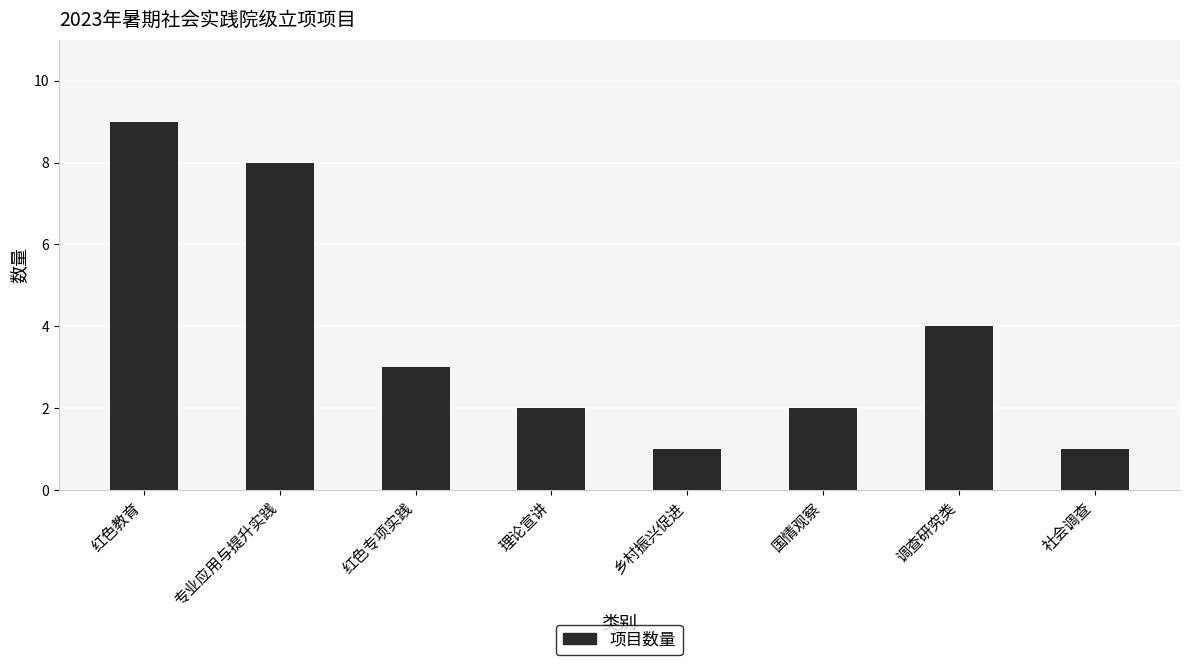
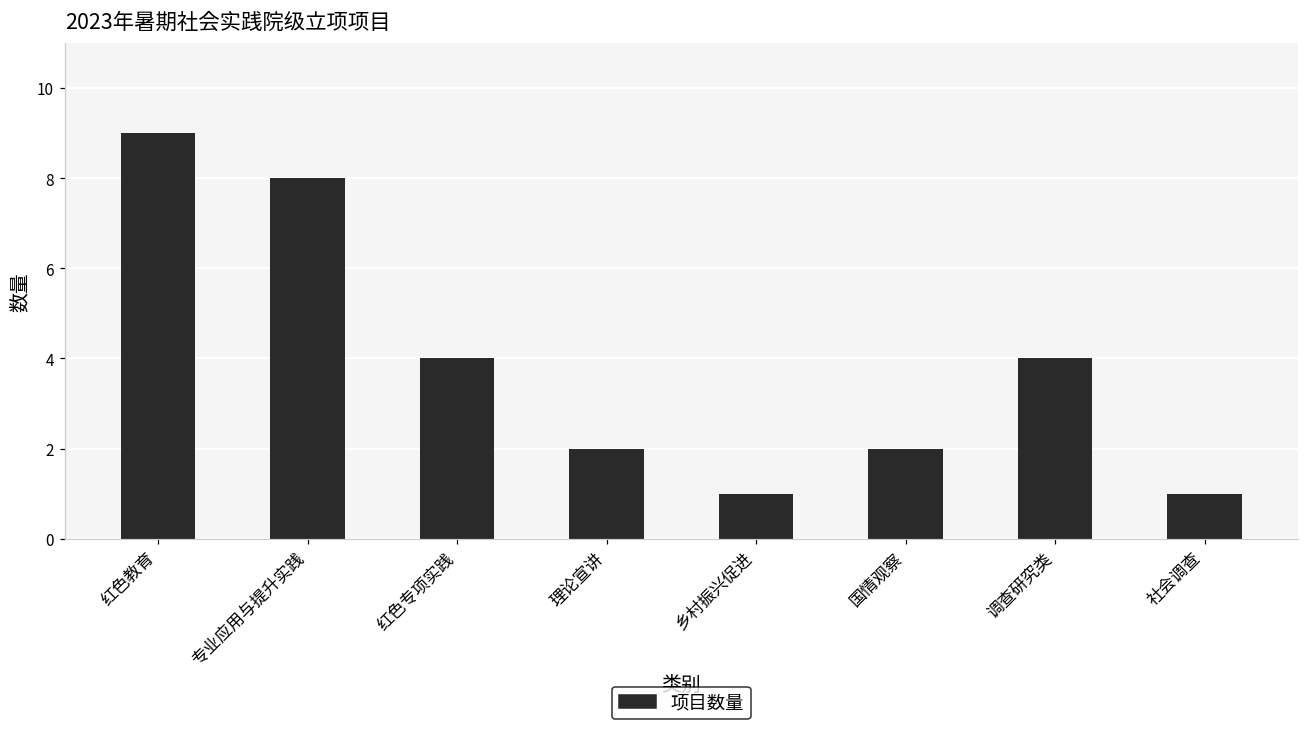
红色专项实践: 3 -> 4
